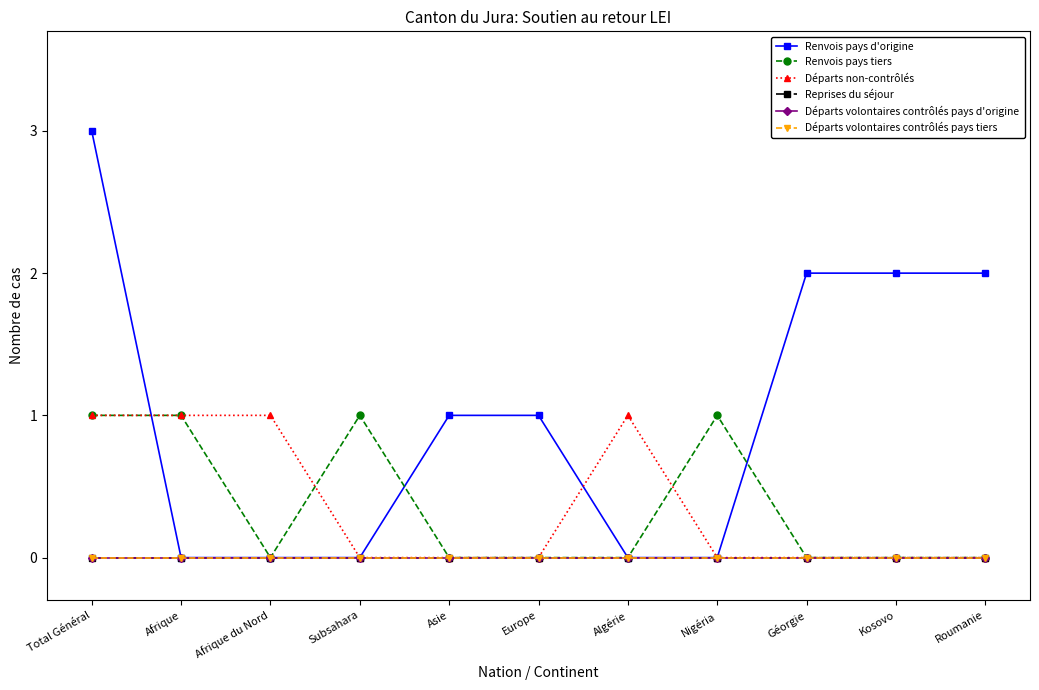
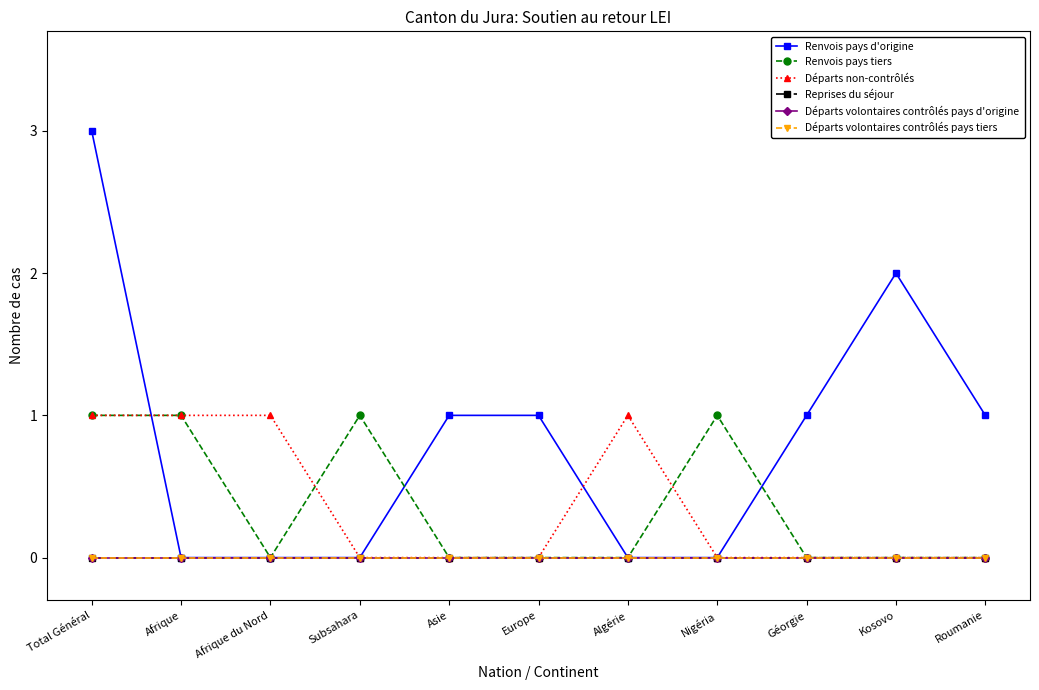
Renvois pays d'origine, Géorgie: 2 -> 1
Renvois pays d'origine, Roumanie: 2 -> 1
